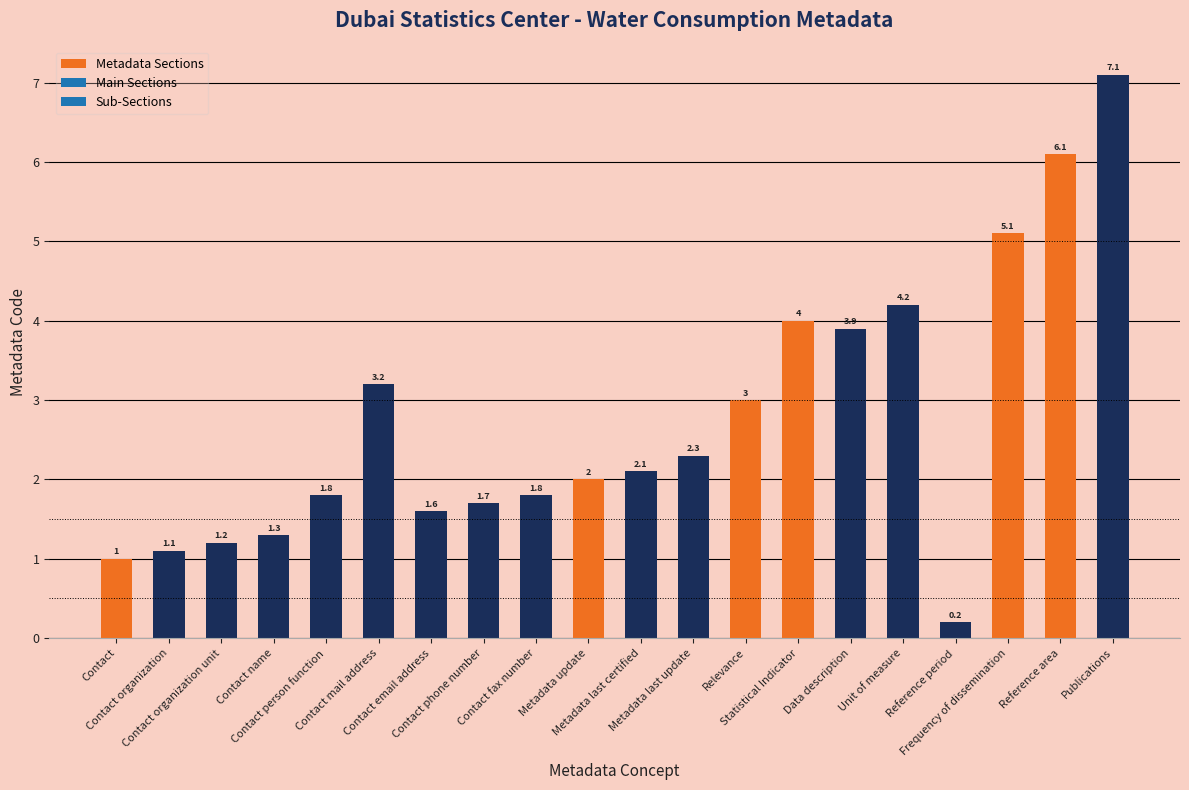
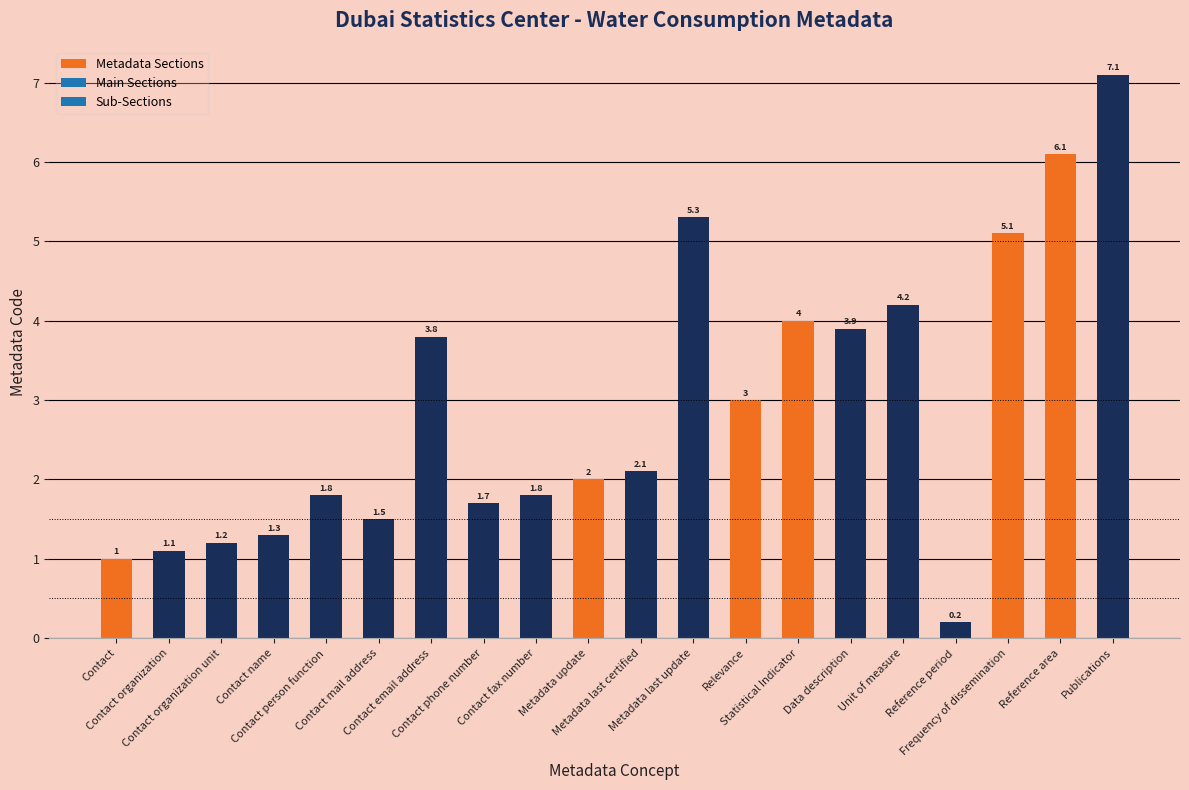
Contact mail address: 3.2 -> 1.5
Contact email address: 1.6 -> 3.8
Metadata last update: 2.3 -> 5.3
